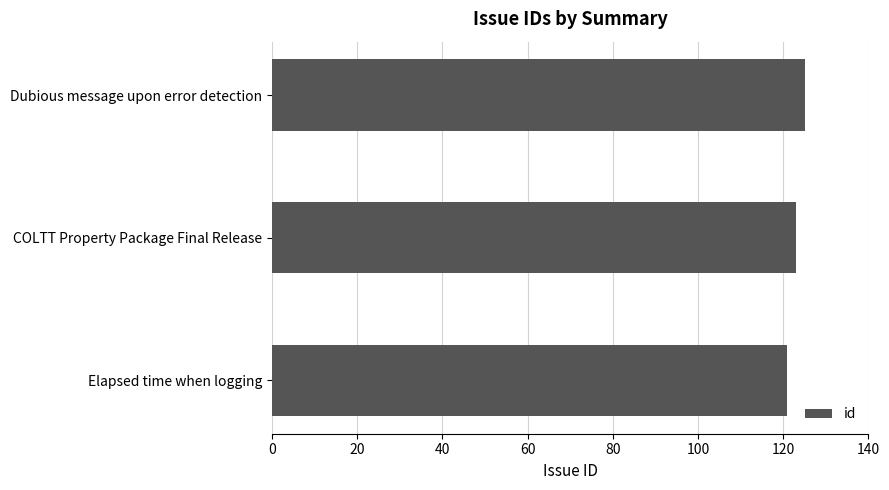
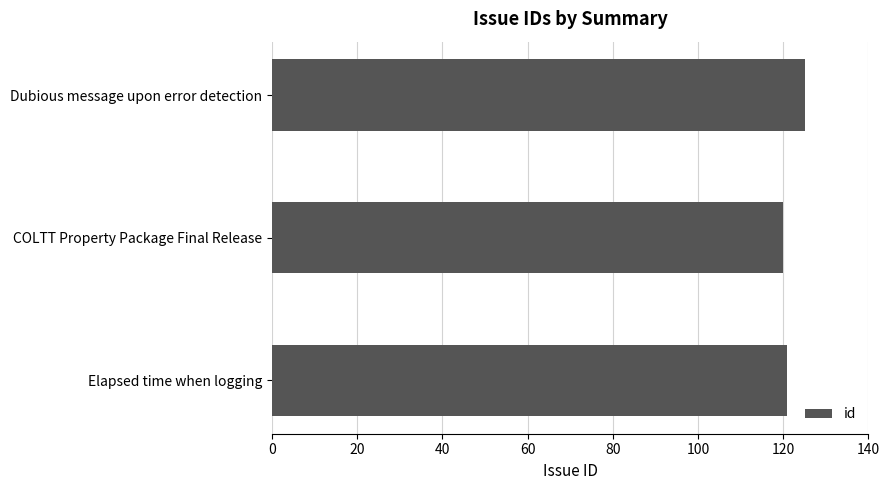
COLTT Property Package Final Release: 123 -> 120
